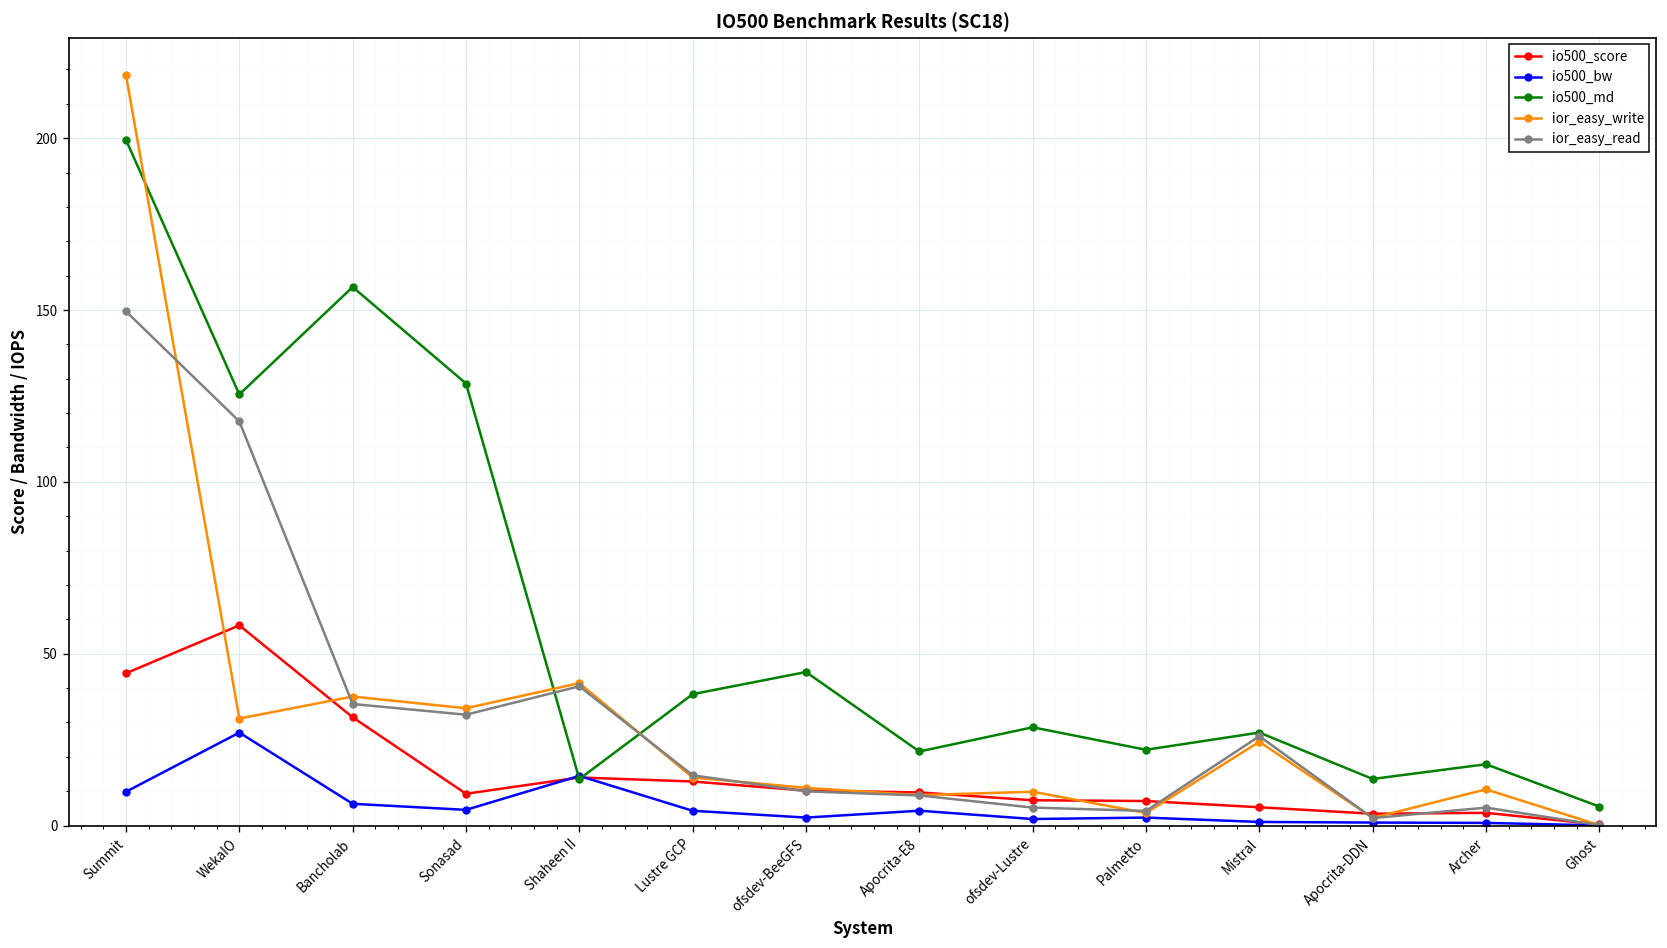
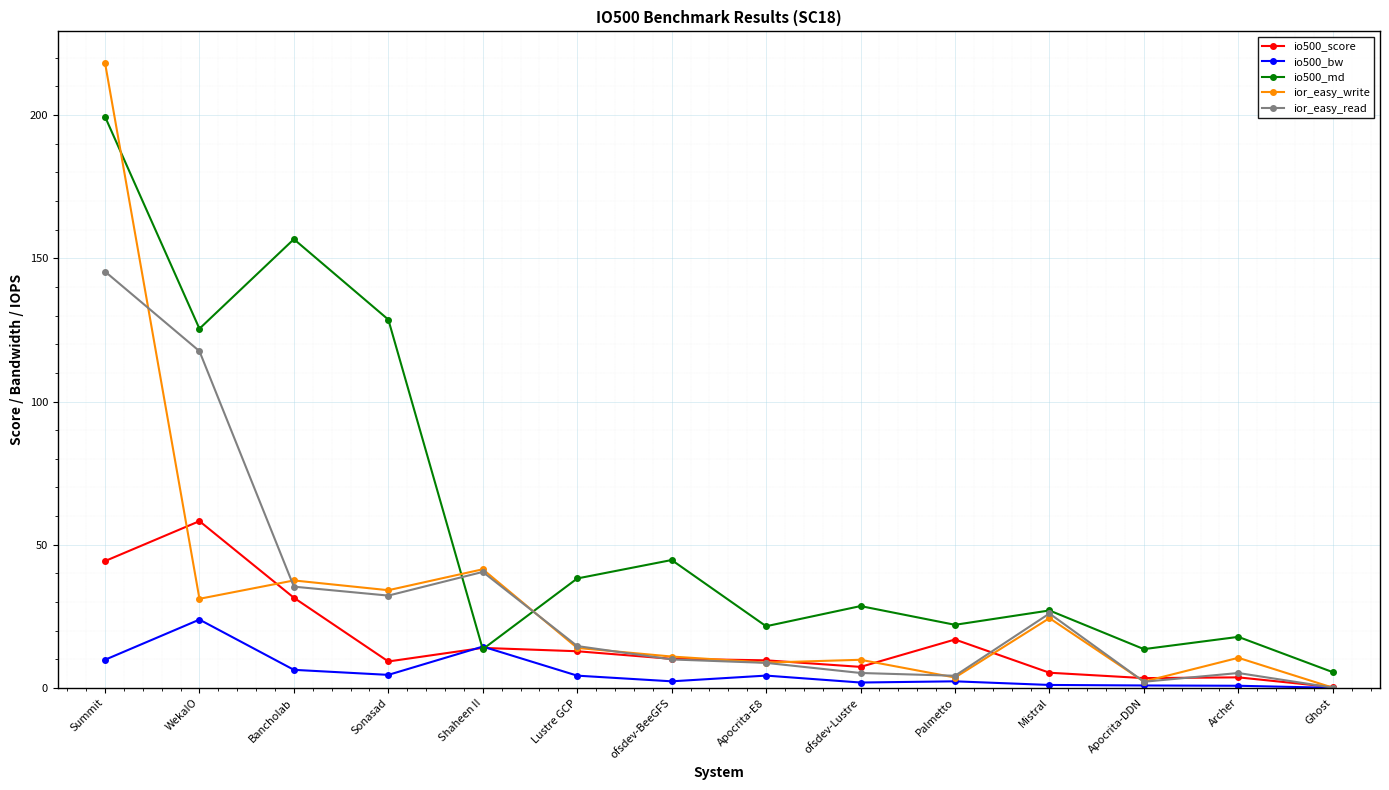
ior_easy_read, Summit: 150 -> 145
io500_bw, WekaIO: 27 -> 24
io500_score, Palmetto: 7 -> 17
